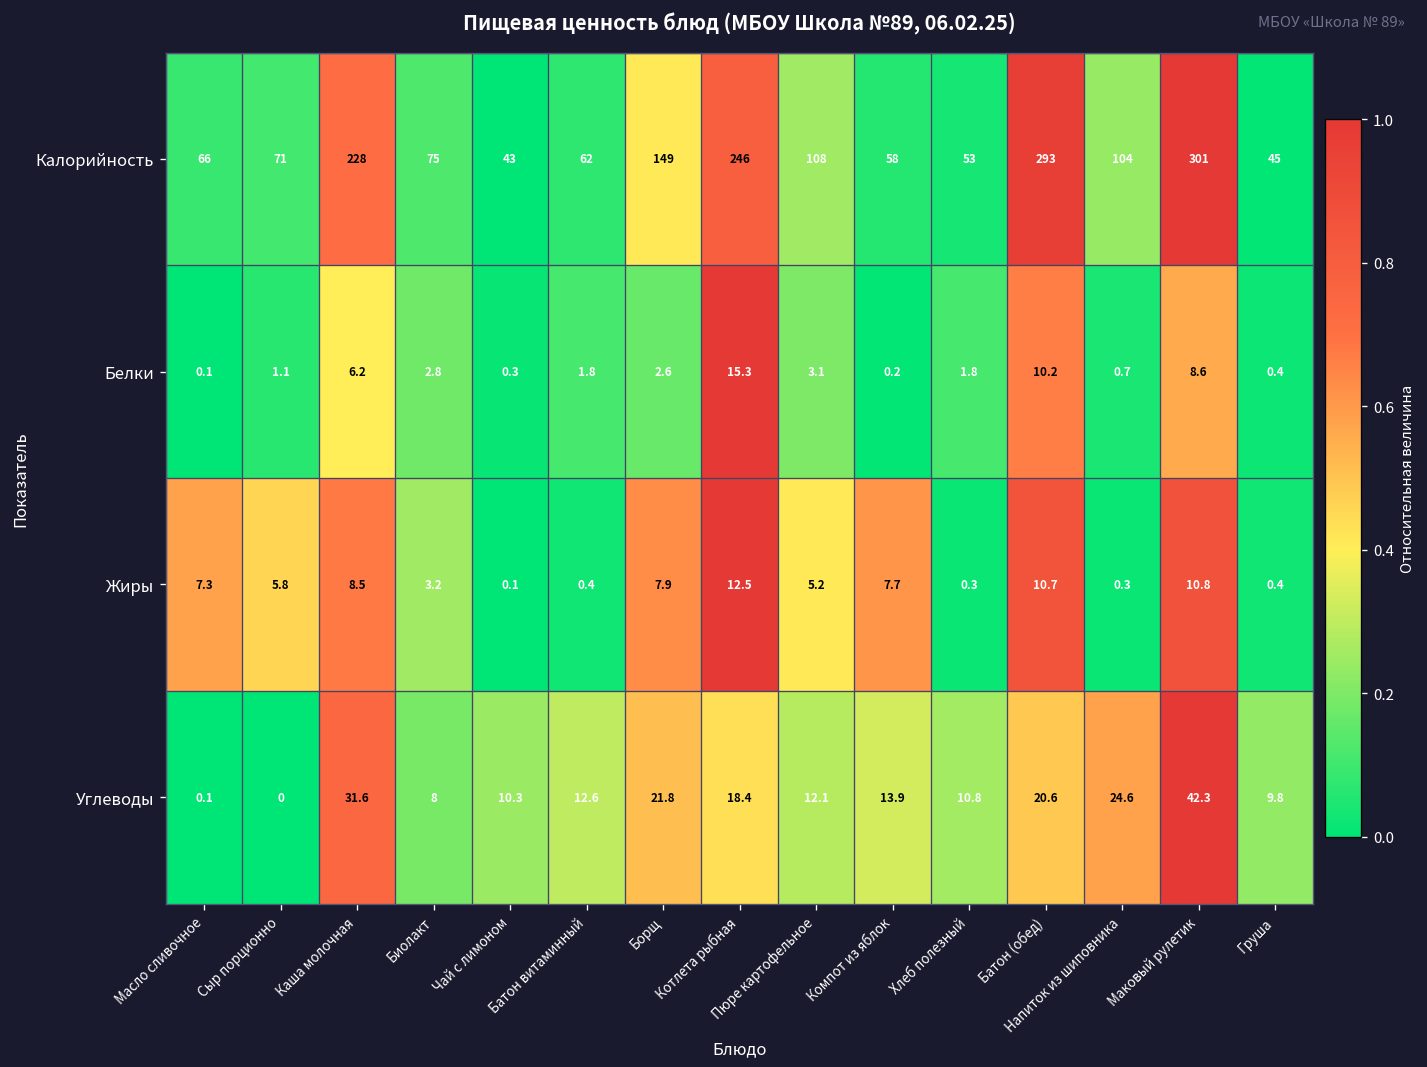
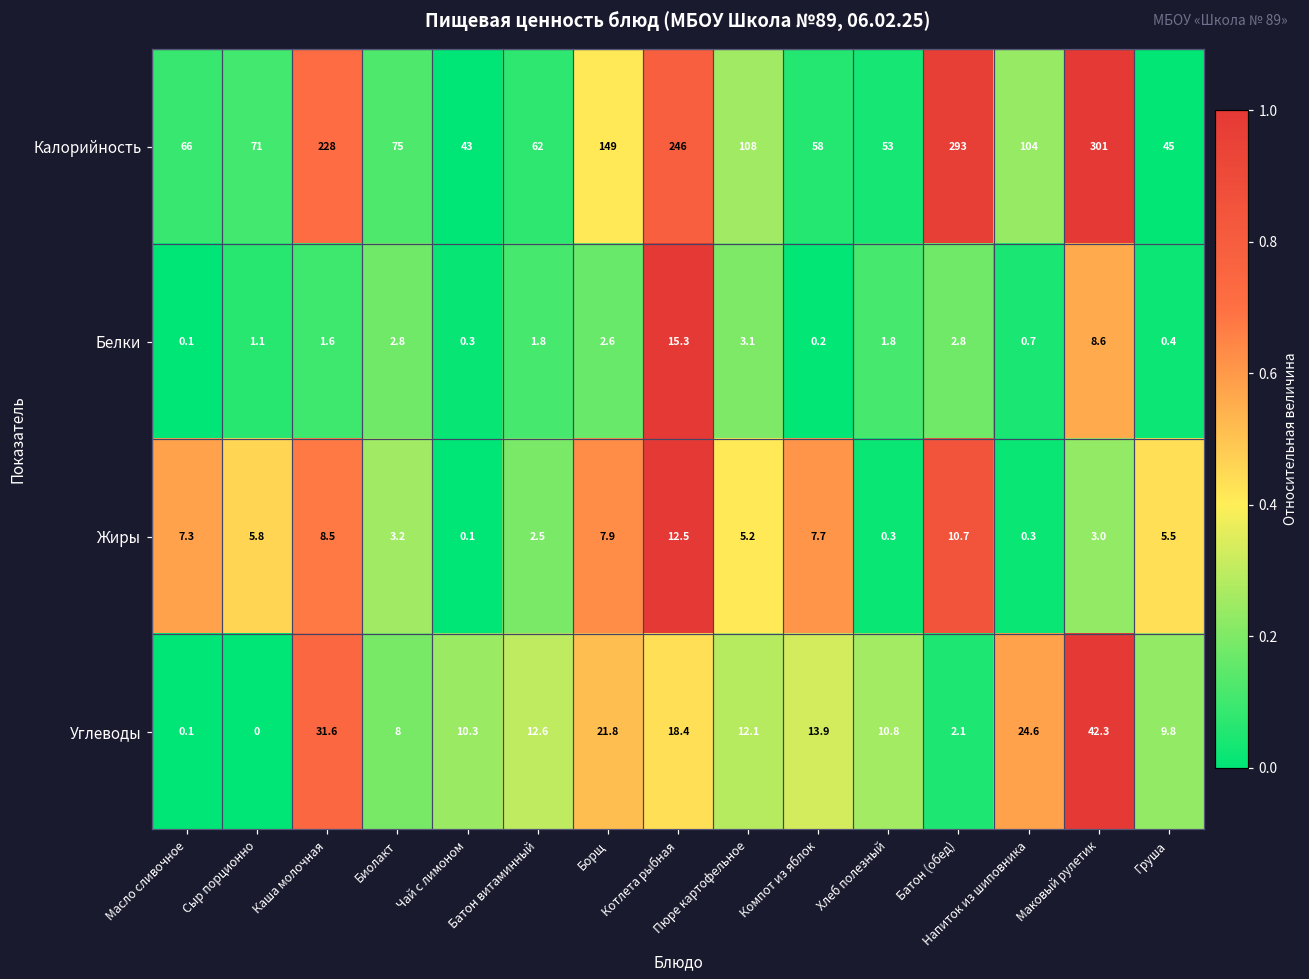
Белки, Каша молочная: 6.2 -> 1.6
Белки, Батон (обед): 10.2 -> 2.8
Жиры, Батон витаминный: 0.4 -> 2.5
Жиры, Маковый рулетик: 10.8 -> 3.0
Жиры, Груша: 0.4 -> 5.5
Углеводы, Батон (обед): 20.6 -> 2.1
